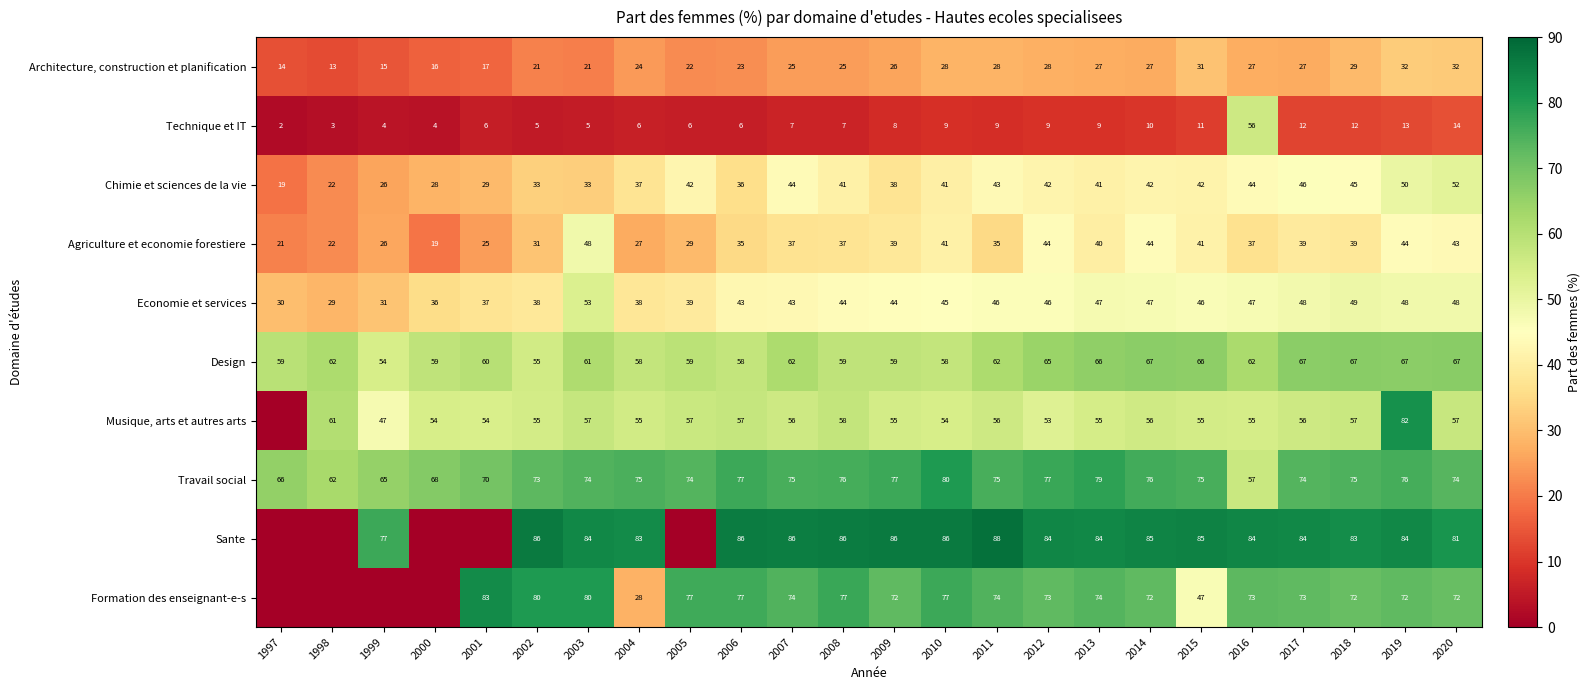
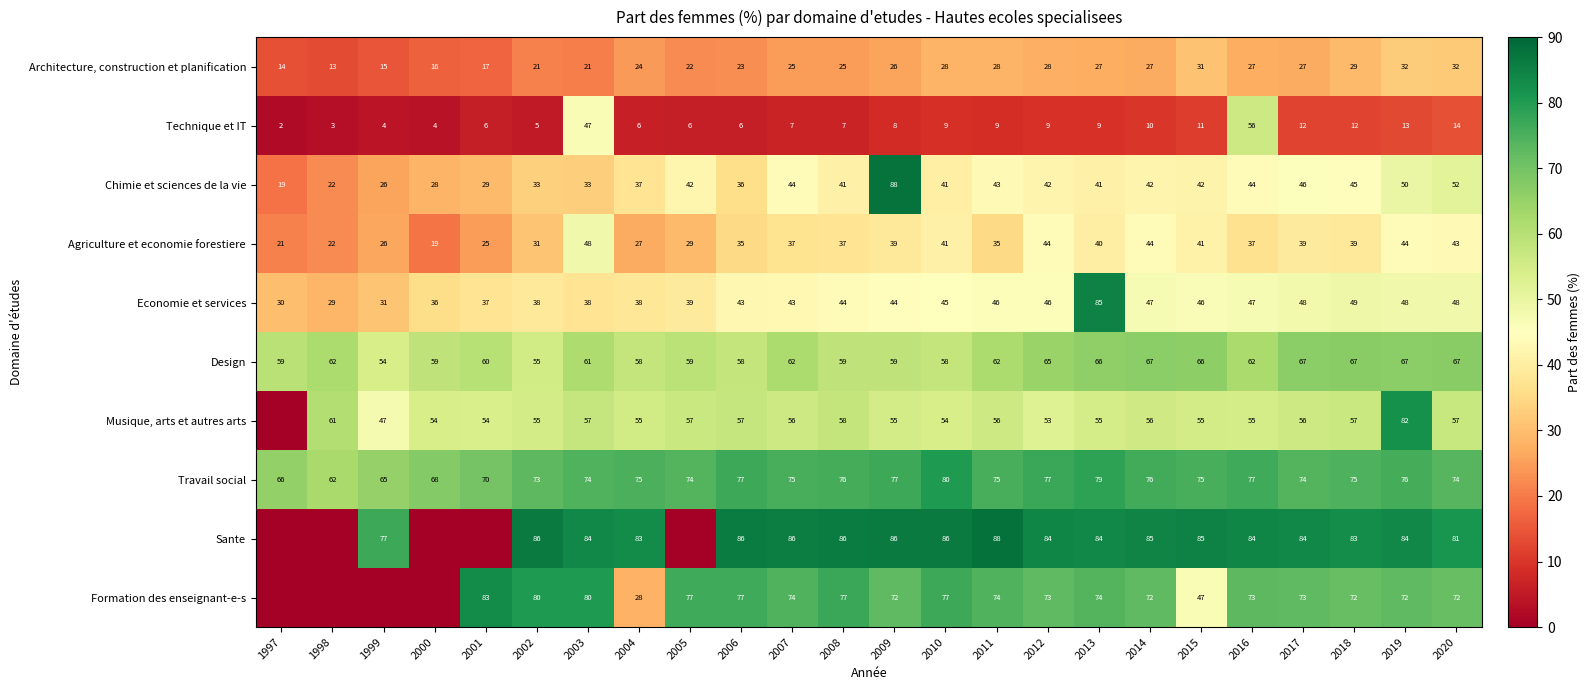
Technique et IT, 2003: 5 -> 47
Chimie et sciences de la vie, 2009: 38 -> 88
Economie et services, 2003: 53 -> 38
Economie et services, 2013: 47 -> 85
Travail social, 2016: 57 -> 77
